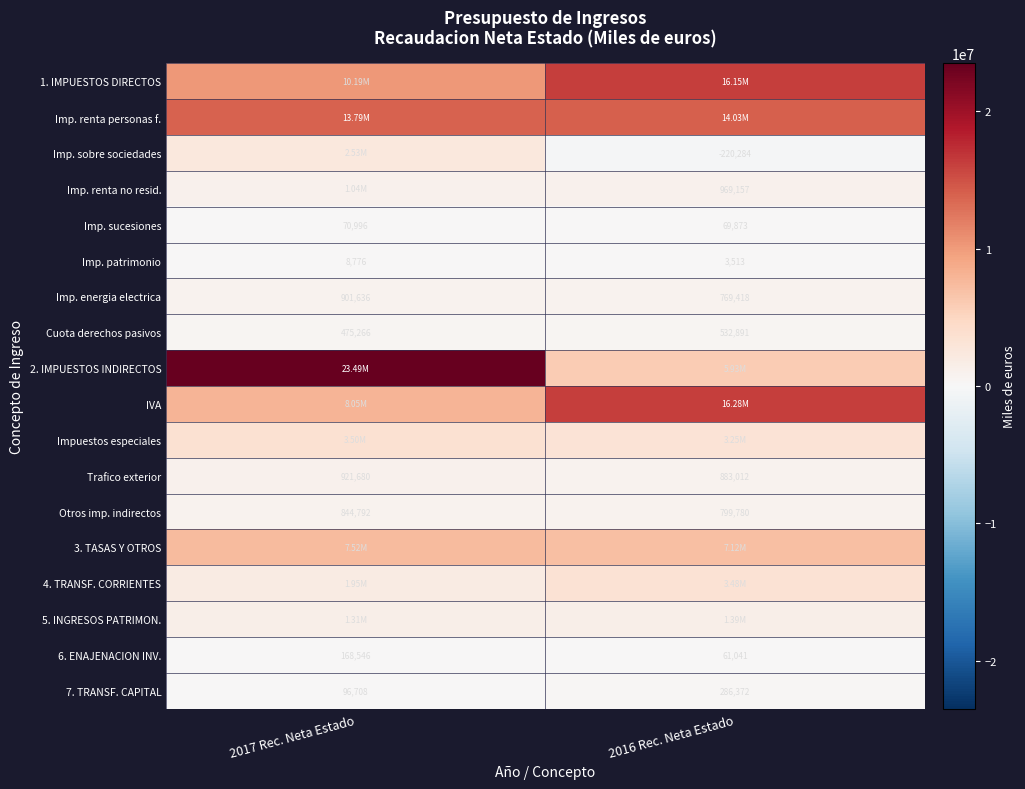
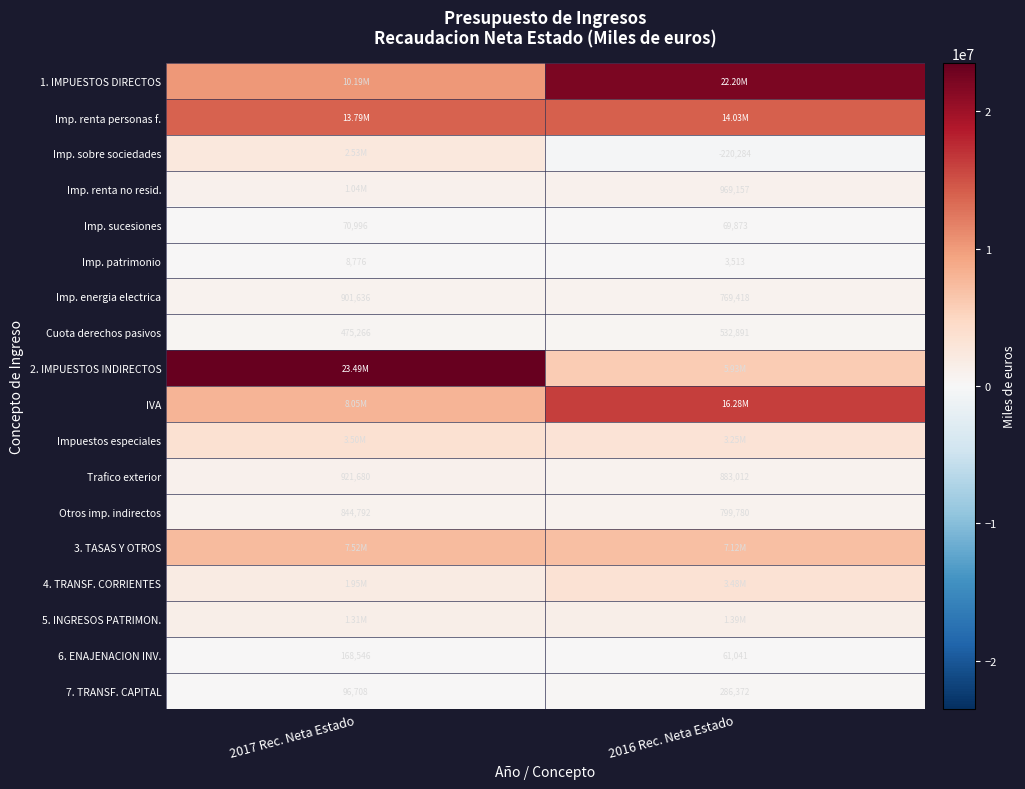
1. IMPUESTOS DIRECTOS, 2016 Rec. Neta Estado: 16.15M -> 22.20M
